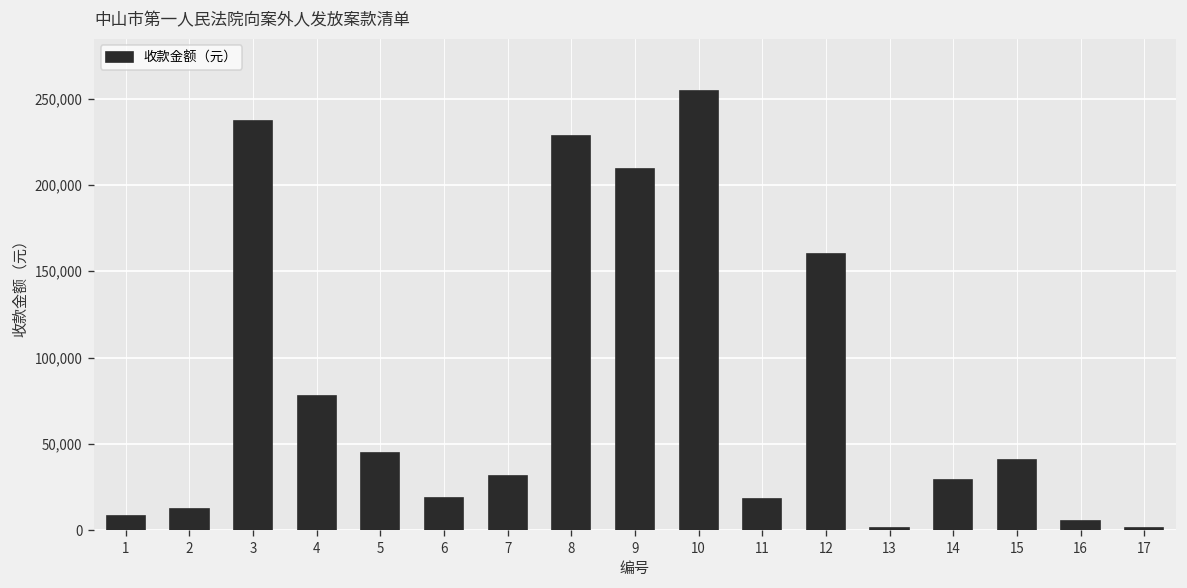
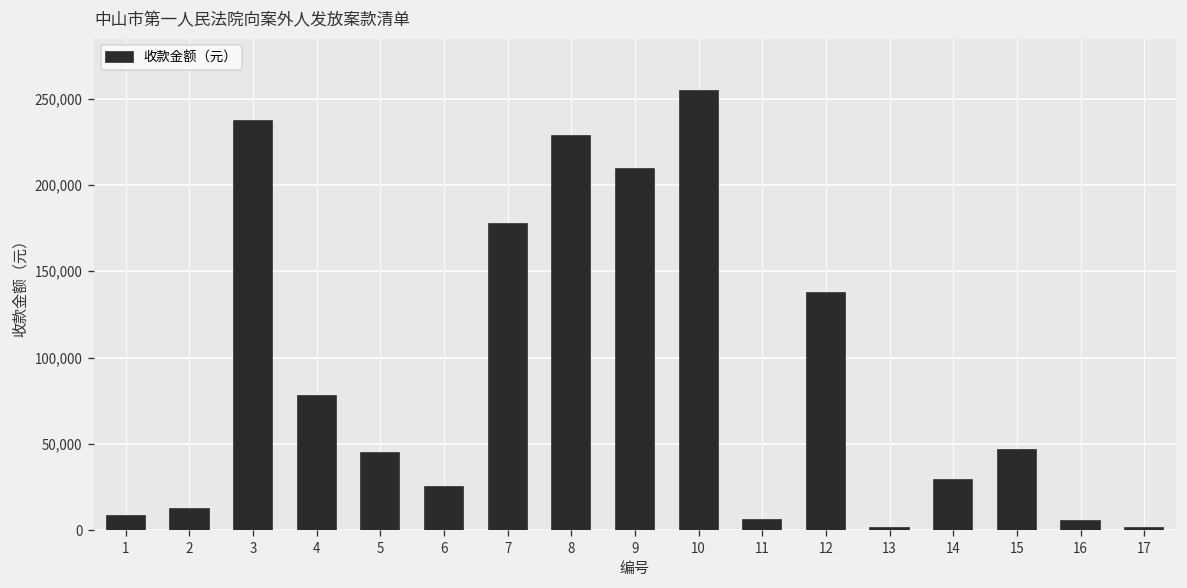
6: 19,000 -> 25,000
7: 31,000 -> 177,000
11: 18,000 -> 6,000
12: 160,000 -> 138,000
15: 40,000 -> 47,000
